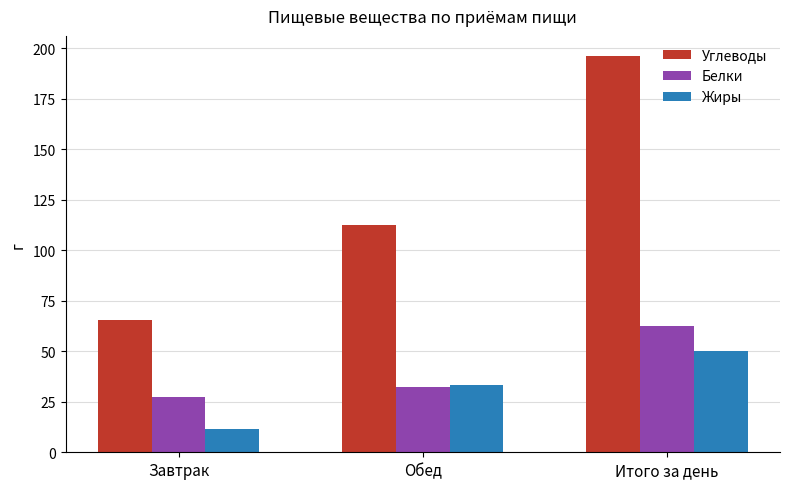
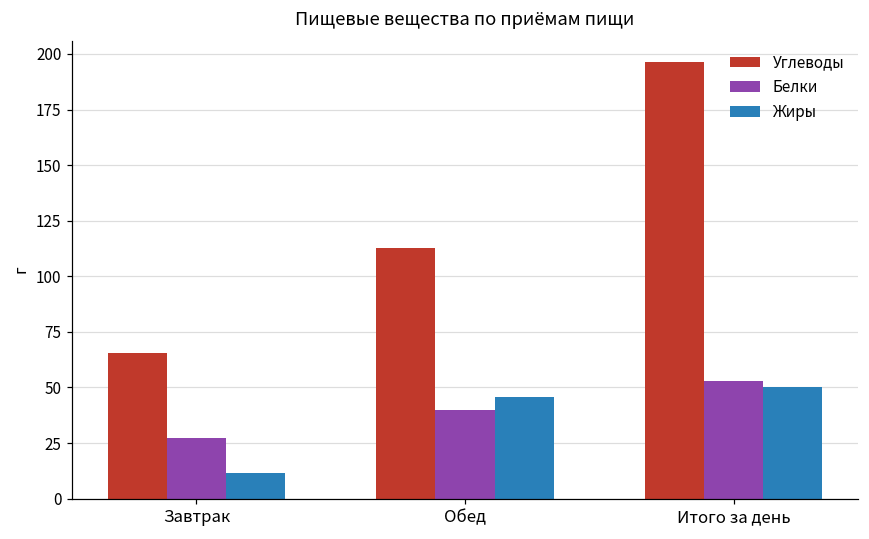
Белки, Обед: 32 -> 40
Жиры, Обед: 33 -> 46
Белки, Итого за день: 62 -> 53
